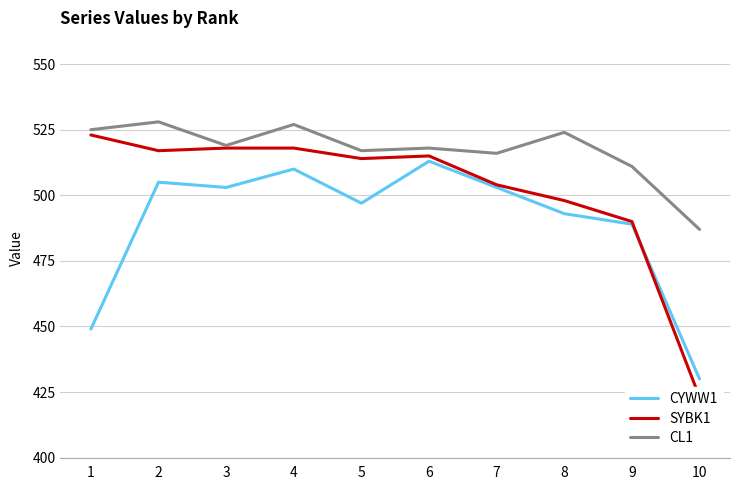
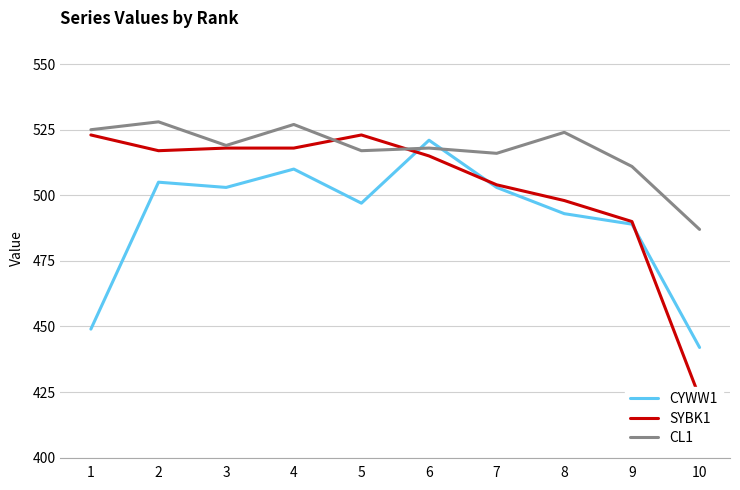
SYBK1, 5: 514 -> 523
CYWW1, 6: 513 -> 521
CYWW1, 10: 430 -> 442
